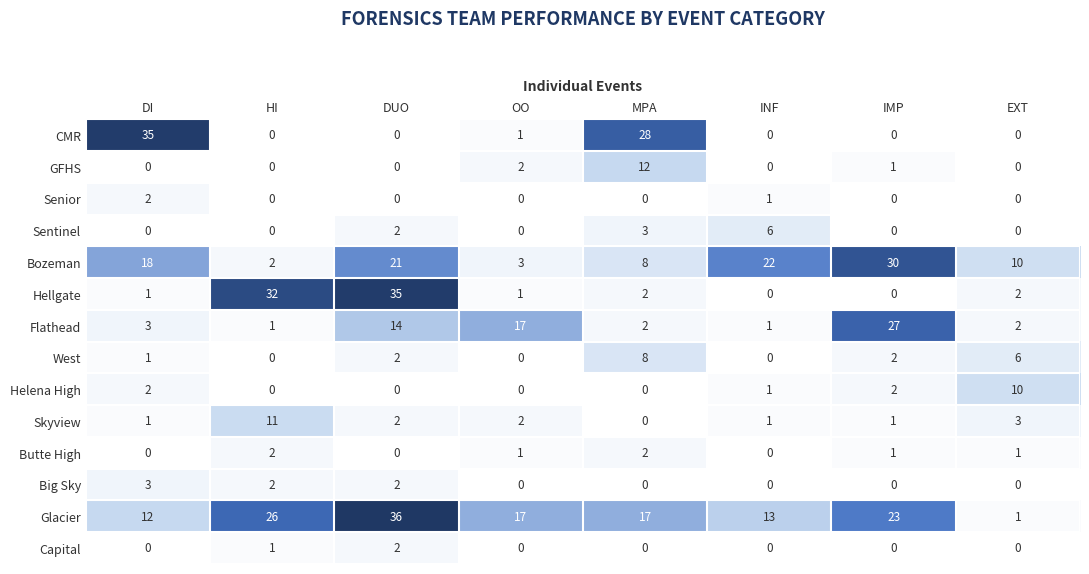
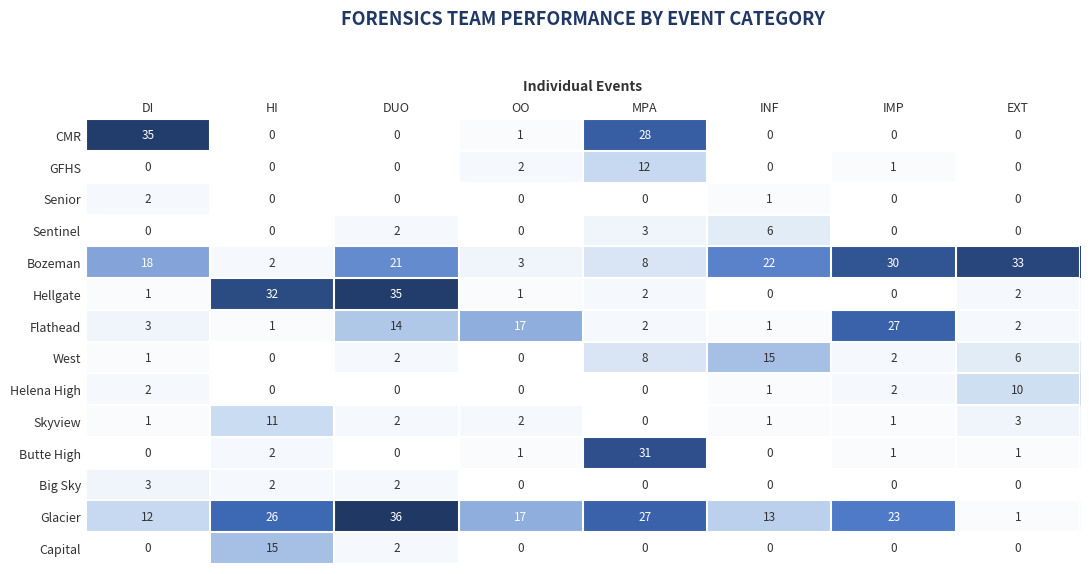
Bozeman, EXT: 10 -> 33
West, INF: 0 -> 15
Butte High, MPA: 2 -> 31
Glacier, MPA: 17 -> 27
Capital, HI: 1 -> 15
